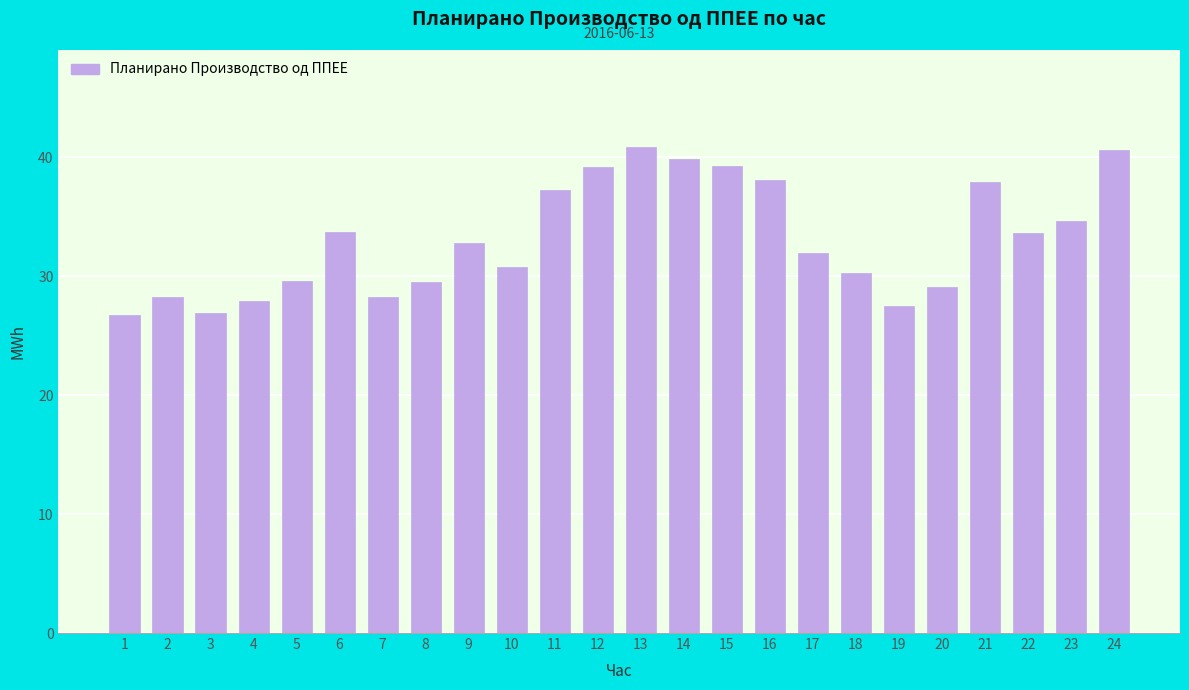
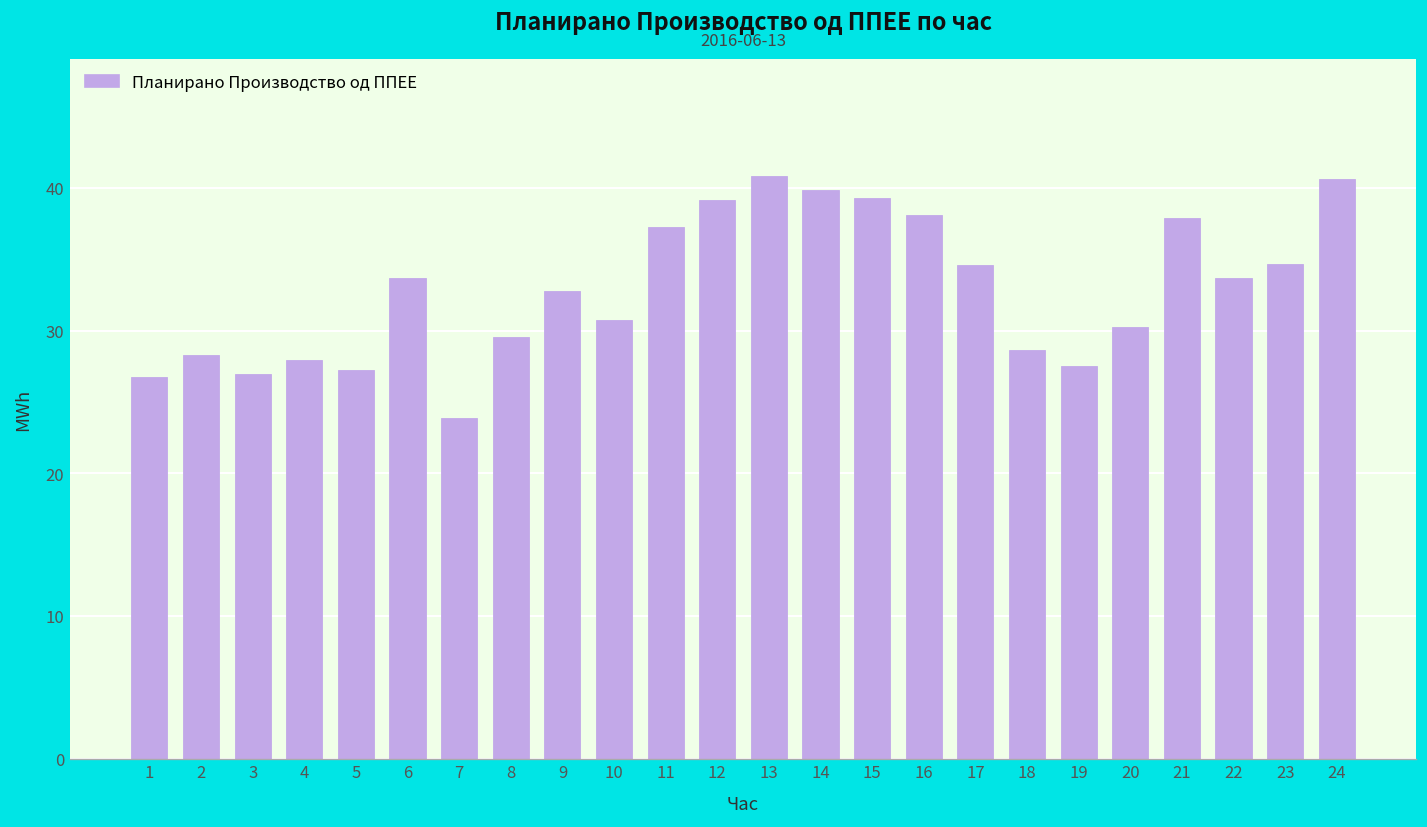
5: 29.6 -> 27.2
7: 28.3 -> 23.9
17: 32.0 -> 34.6
18: 30.3 -> 28.6
20: 29.1 -> 30.3
